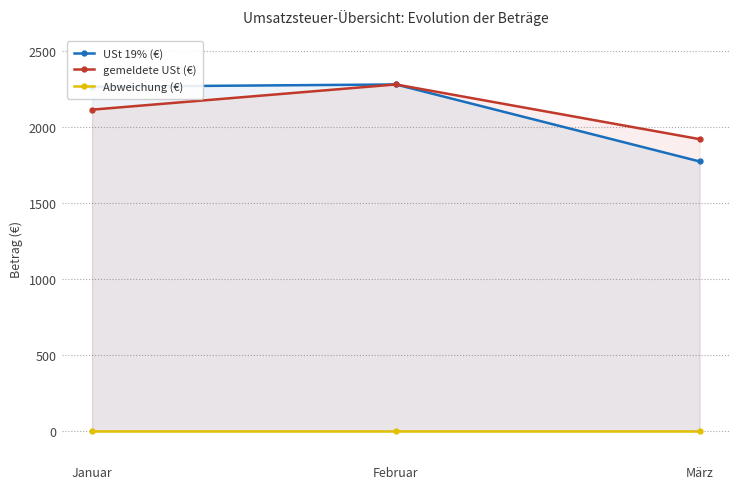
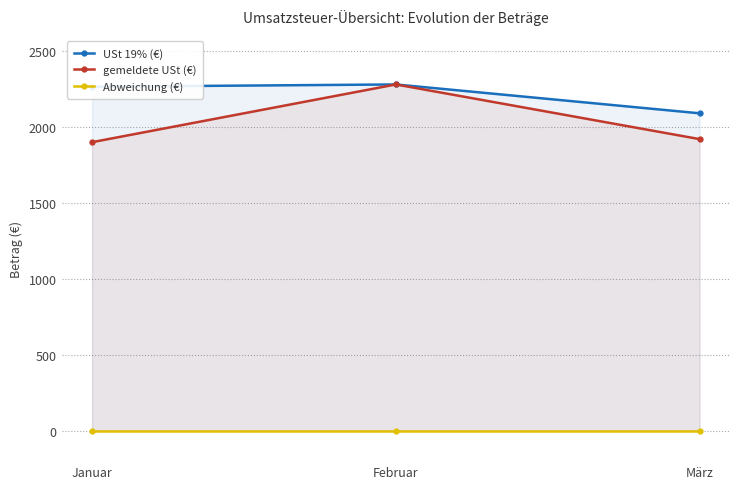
gemeldete USt (€), Januar: 2110 -> 1900
USt 19% (€), März: 1770 -> 2090
